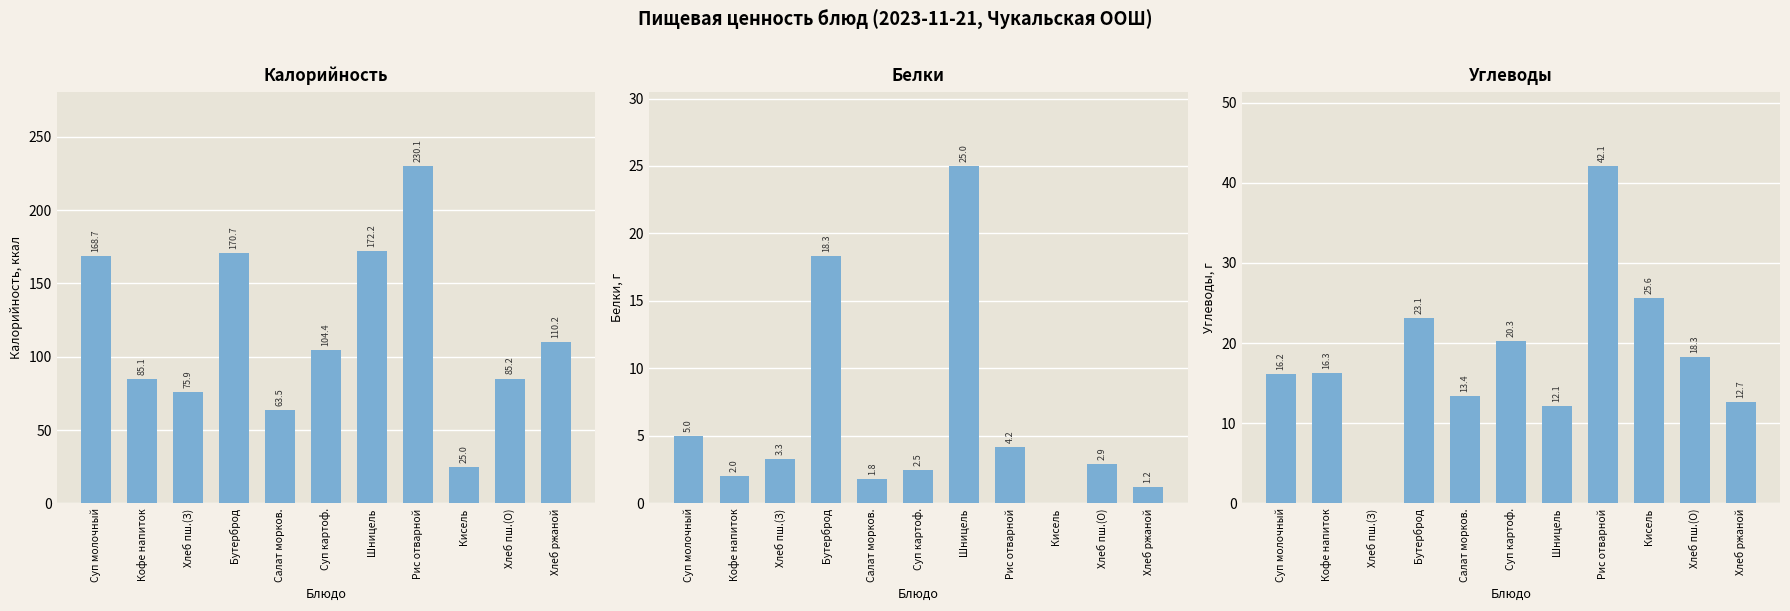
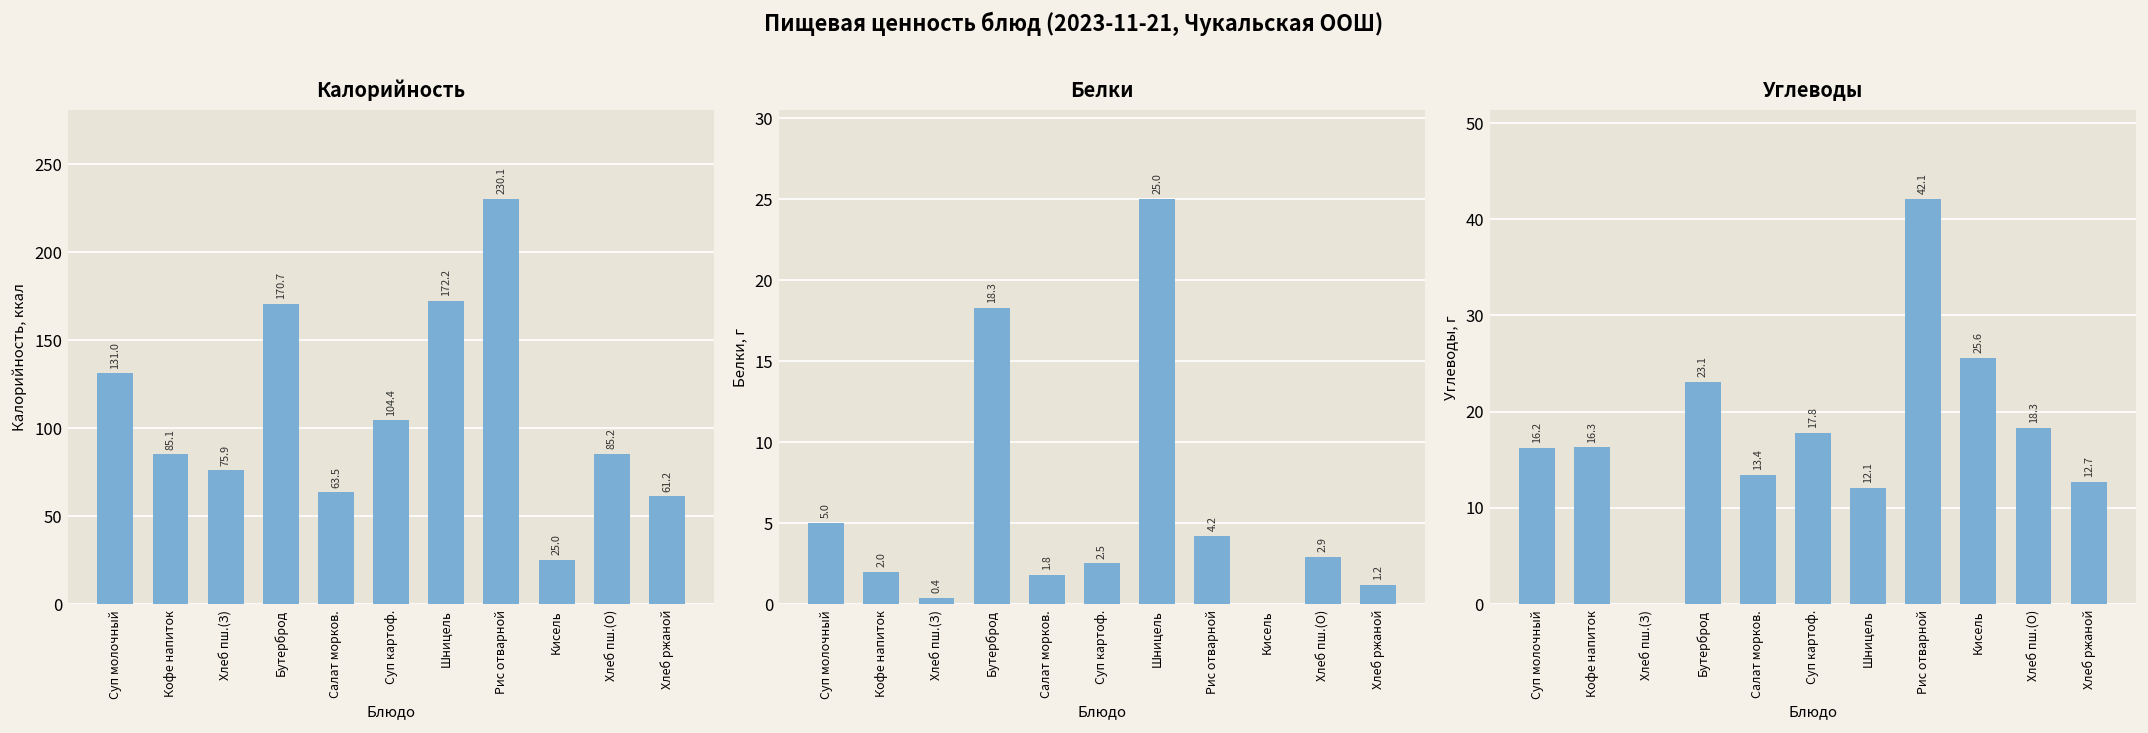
Калорийность, Суп молочный: 168.7 -> 131.0
Калорийность, Хлеб ржаной: 110.2 -> 61.2
Белки, Хлеб пш.(З): 3.3 -> 0.4
Углеводы, Суп картоф.: 20.3 -> 17.8
